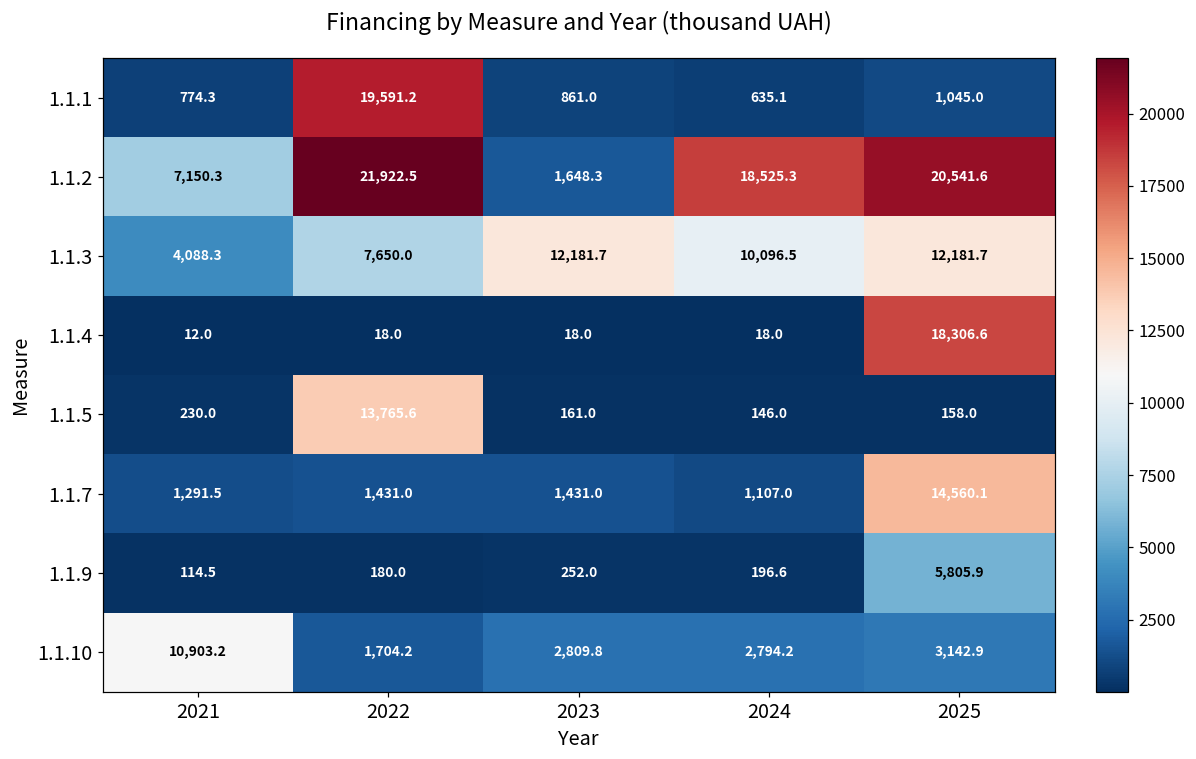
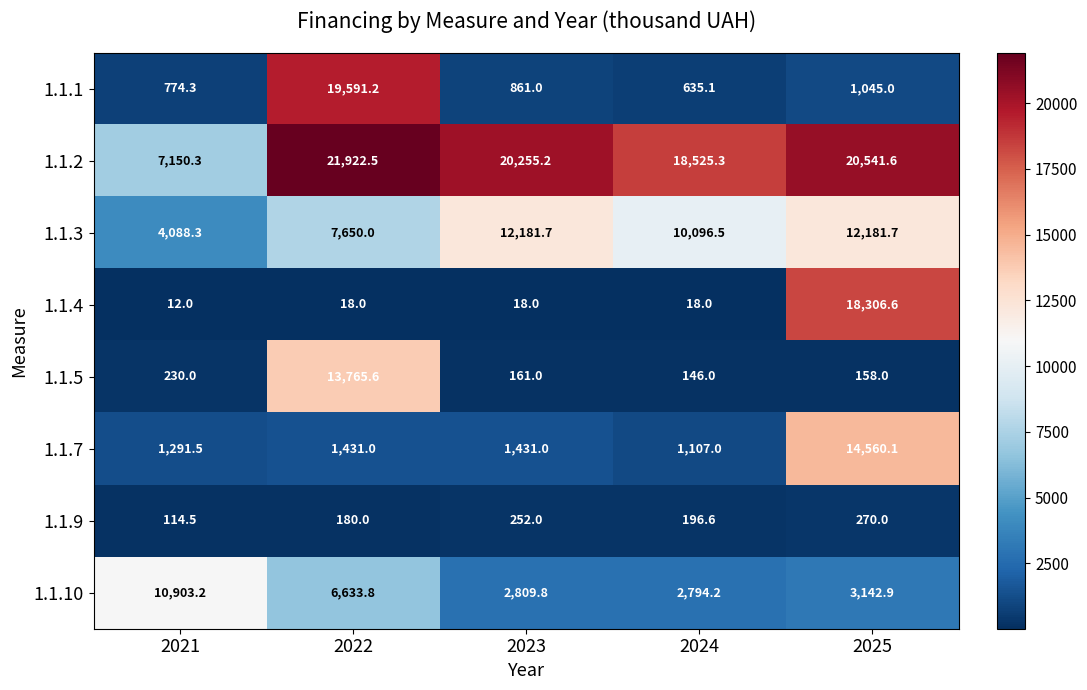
1.1.2, 2023: 1,648.3 -> 20,255.2
1.1.9, 2025: 5,805.9 -> 270.0
1.1.10, 2022: 1,704.2 -> 6,633.8
